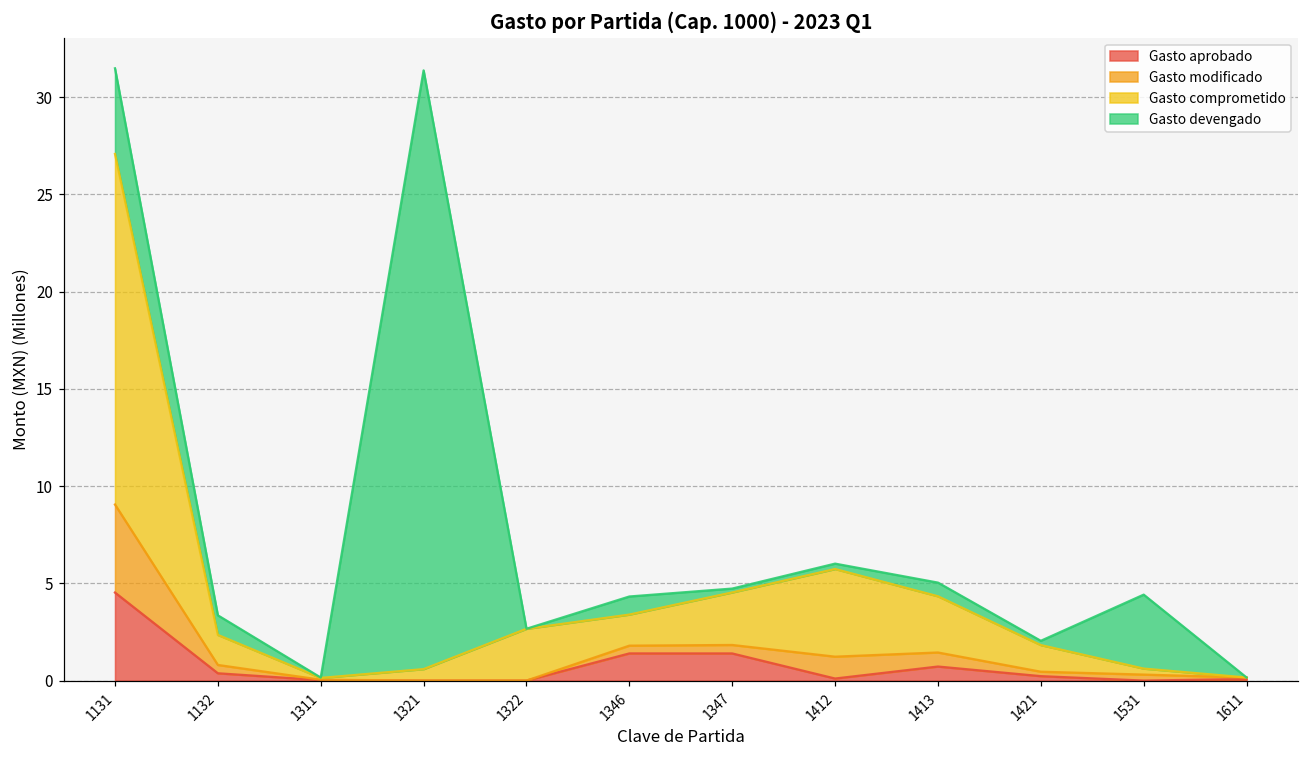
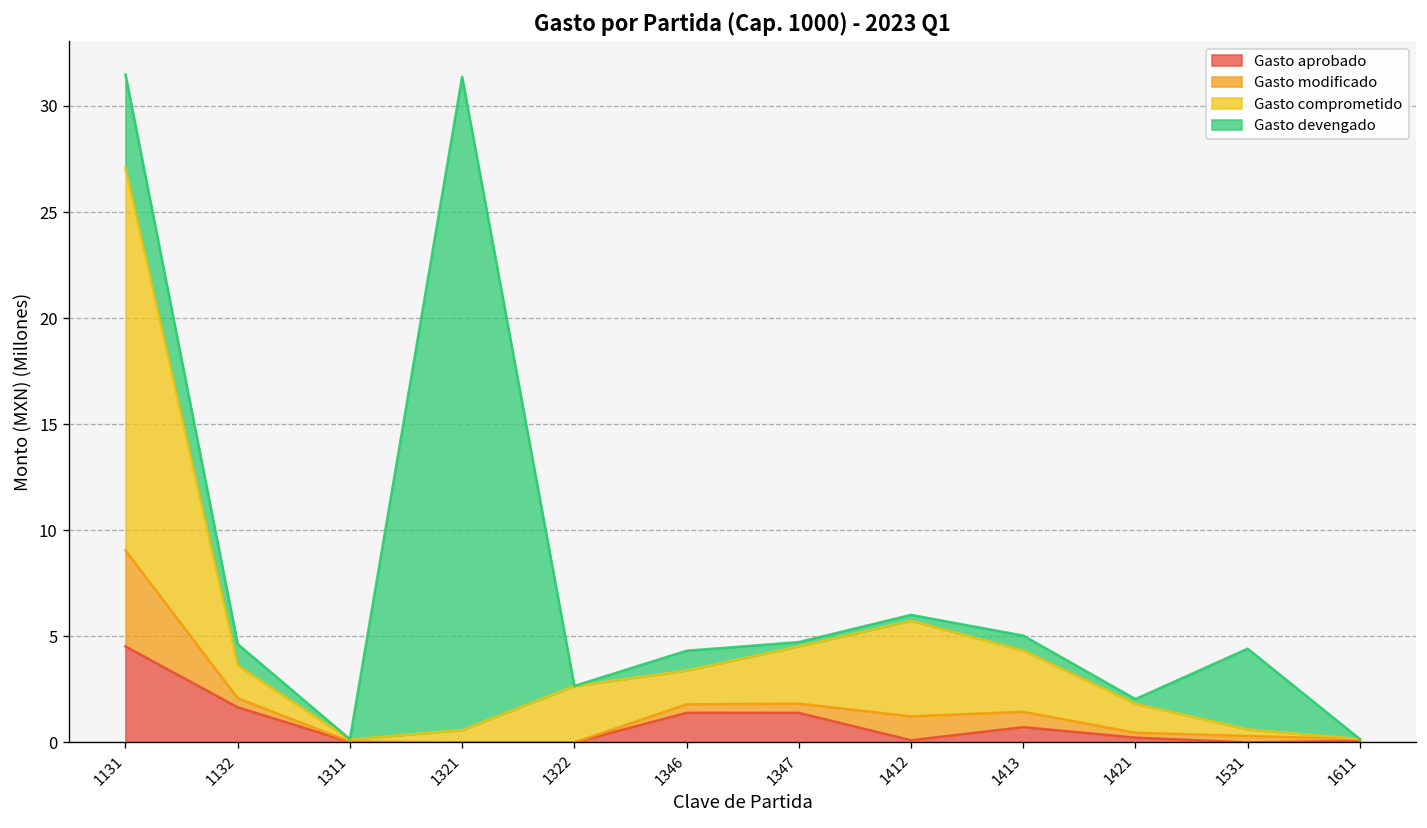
Gasto aprobado, 1132: 0.4 -> 1.7
